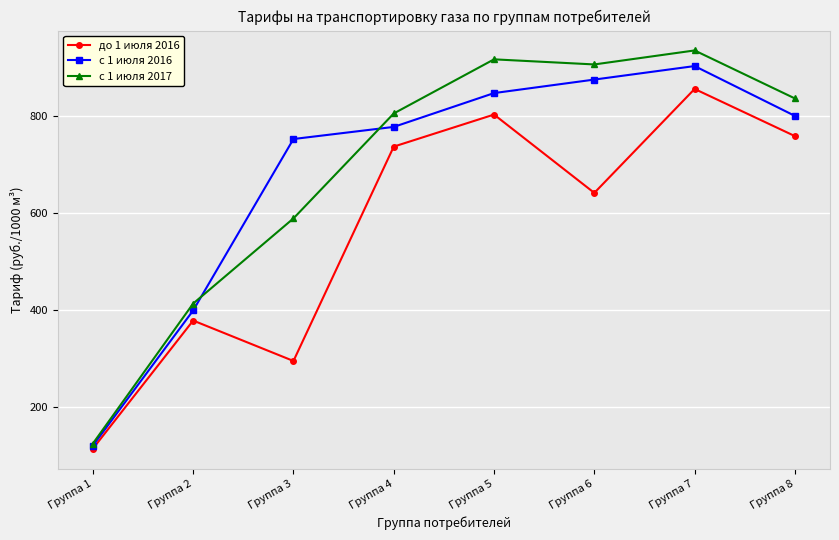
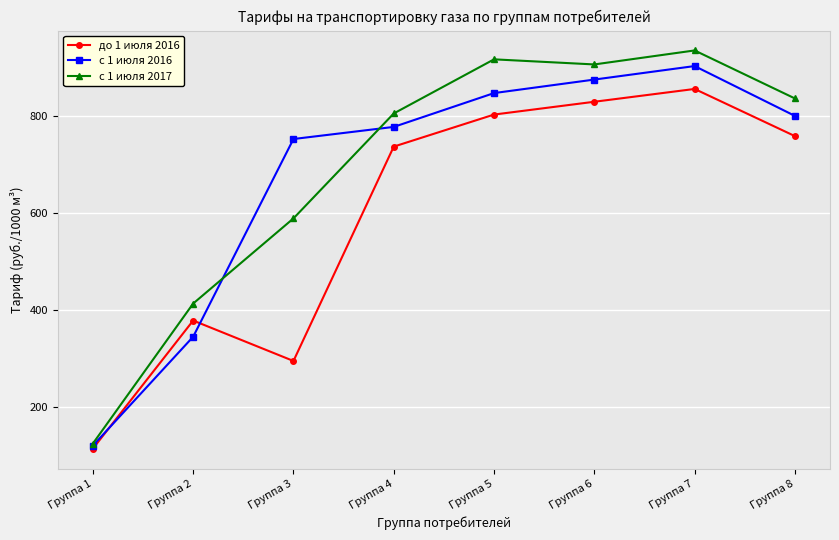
с 1 июля 2016, Группа 2: 400 -> 340
до 1 июля 2016, Группа 6: 640 -> 830
